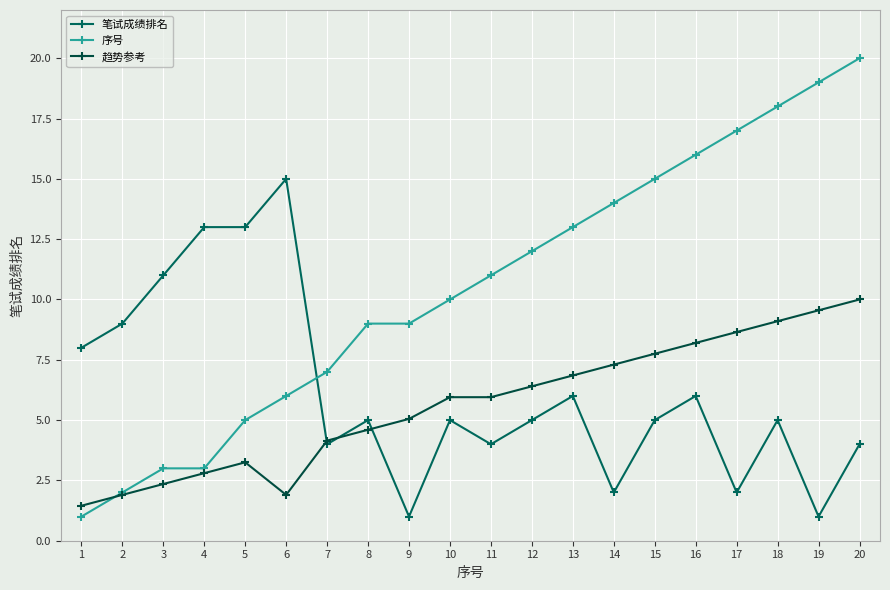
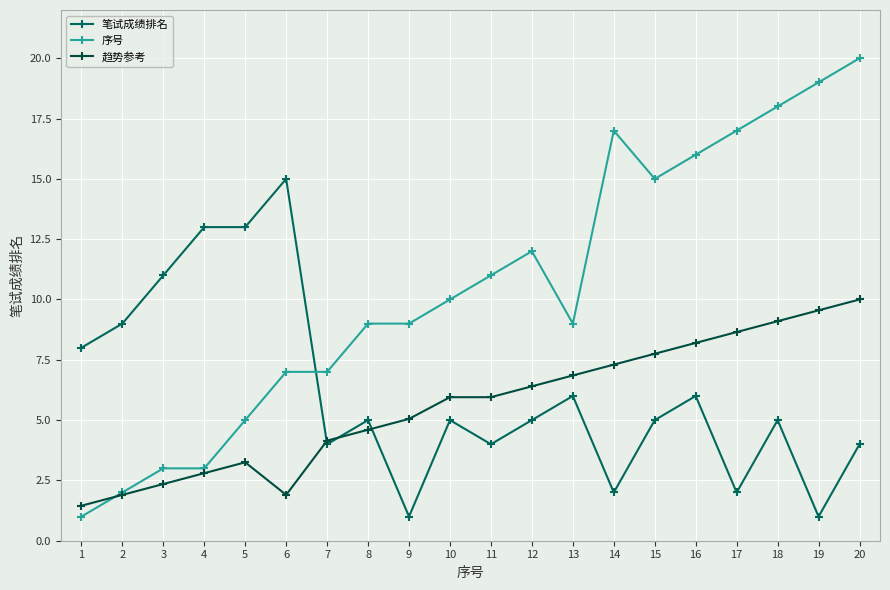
序号, 6: 6 -> 7
序号, 13: 13 -> 9
序号, 14: 14 -> 17
